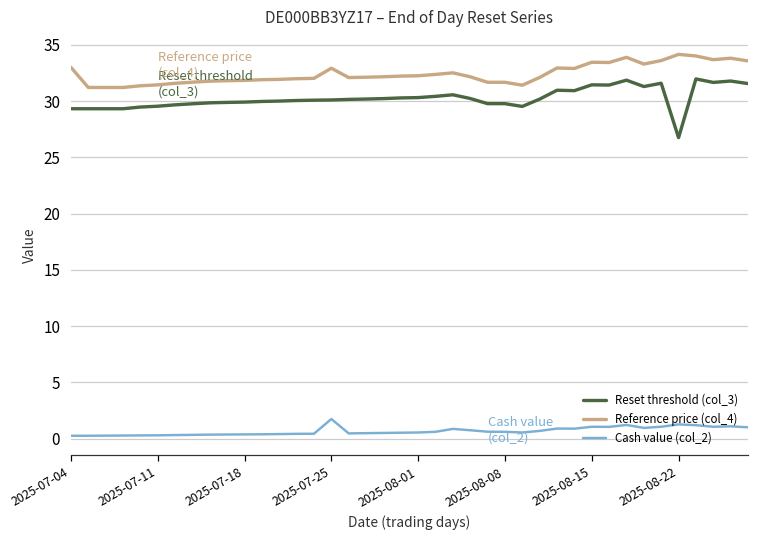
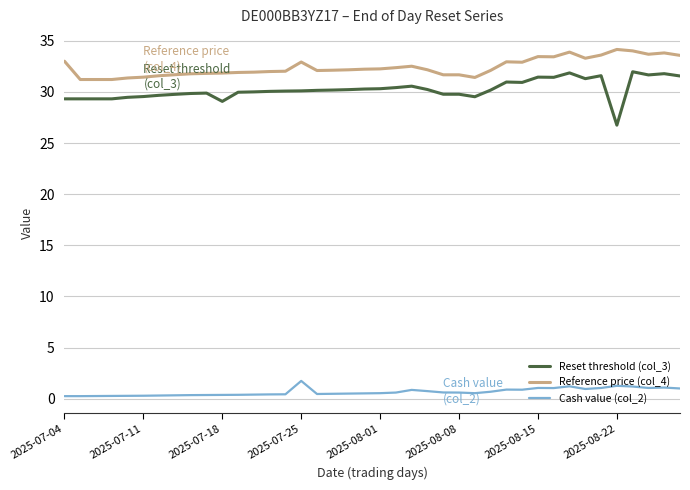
Reset threshold (col_3), 2025-07-18: 29.9 -> 29.1
